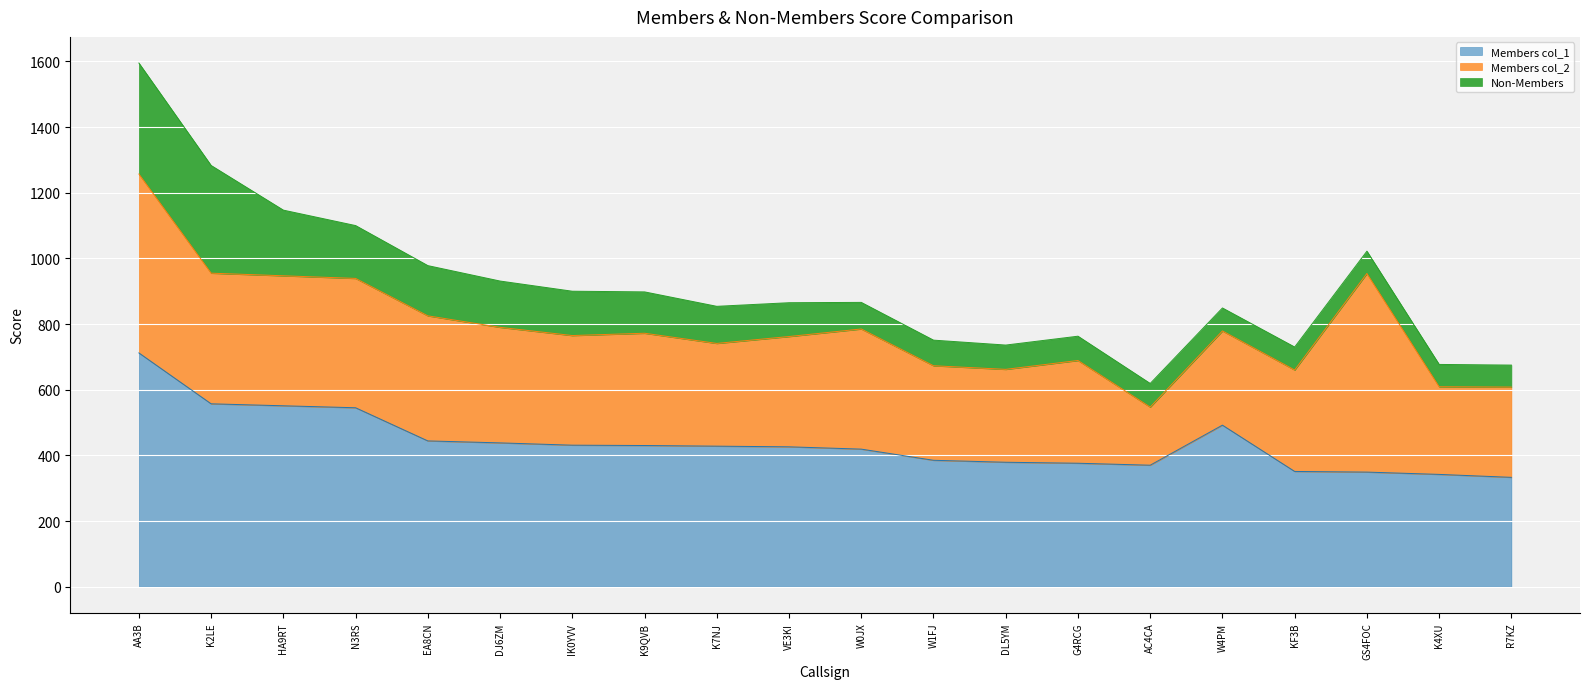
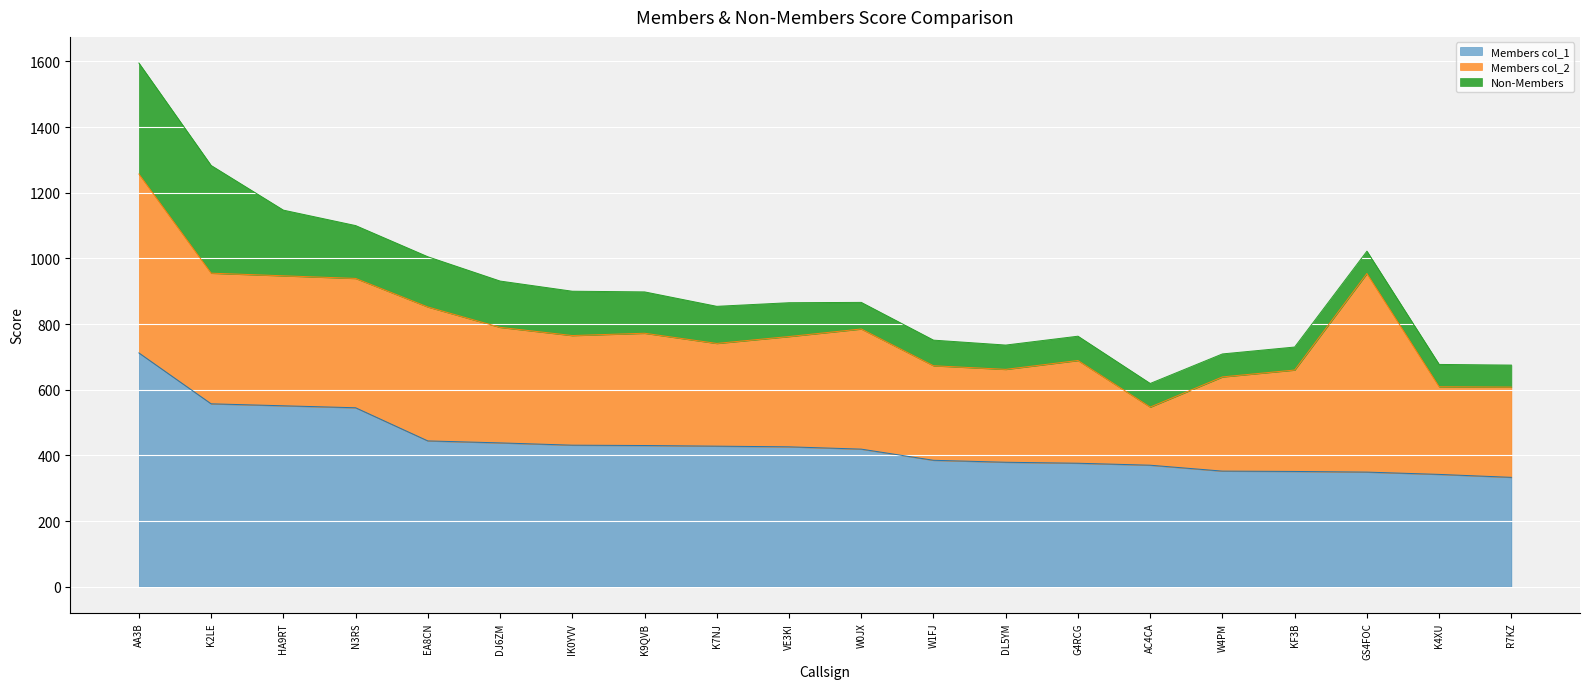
Members col_2, EA8CN: 380 -> 410
Members col_1, W4PM: 490 -> 350
